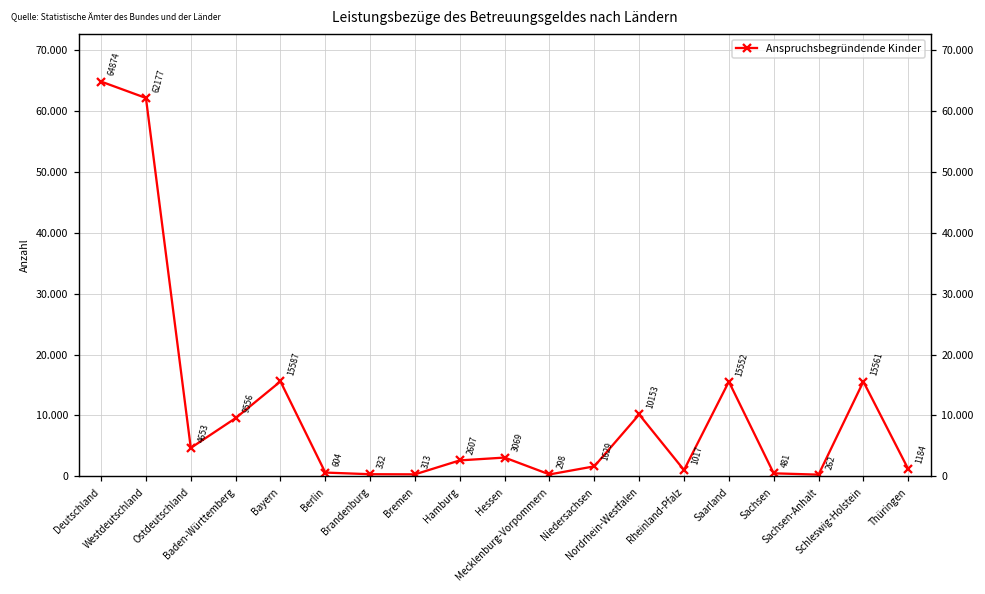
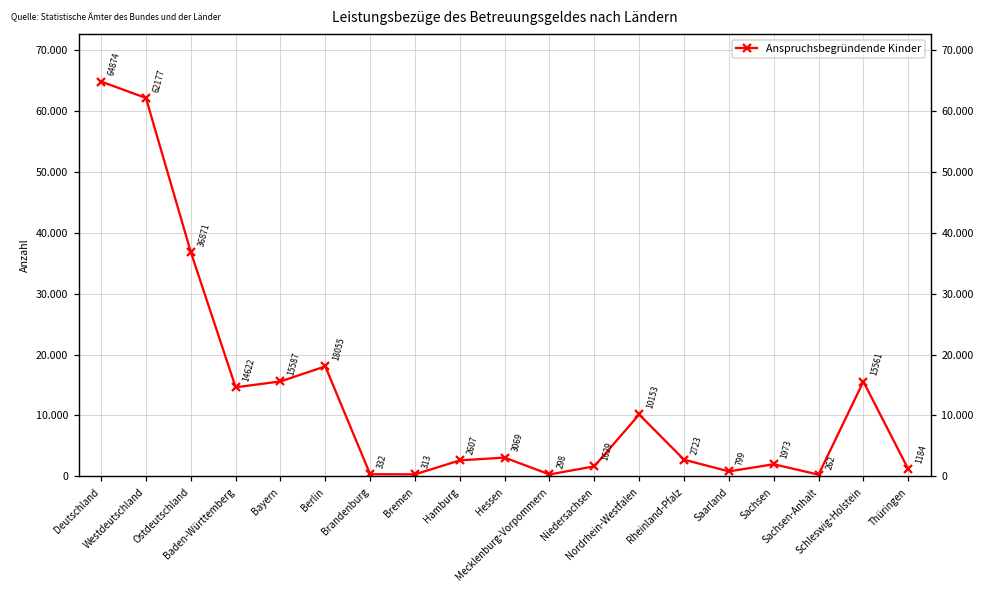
Ostdeutschland: 4653 -> 36871
Baden-Württemberg: 9556 -> 14622
Berlin: 604 -> 18055
Rheinland-Pfalz: 1017 -> 2723
Saarland: 15552 -> 799
Sachsen: 481 -> 1973
